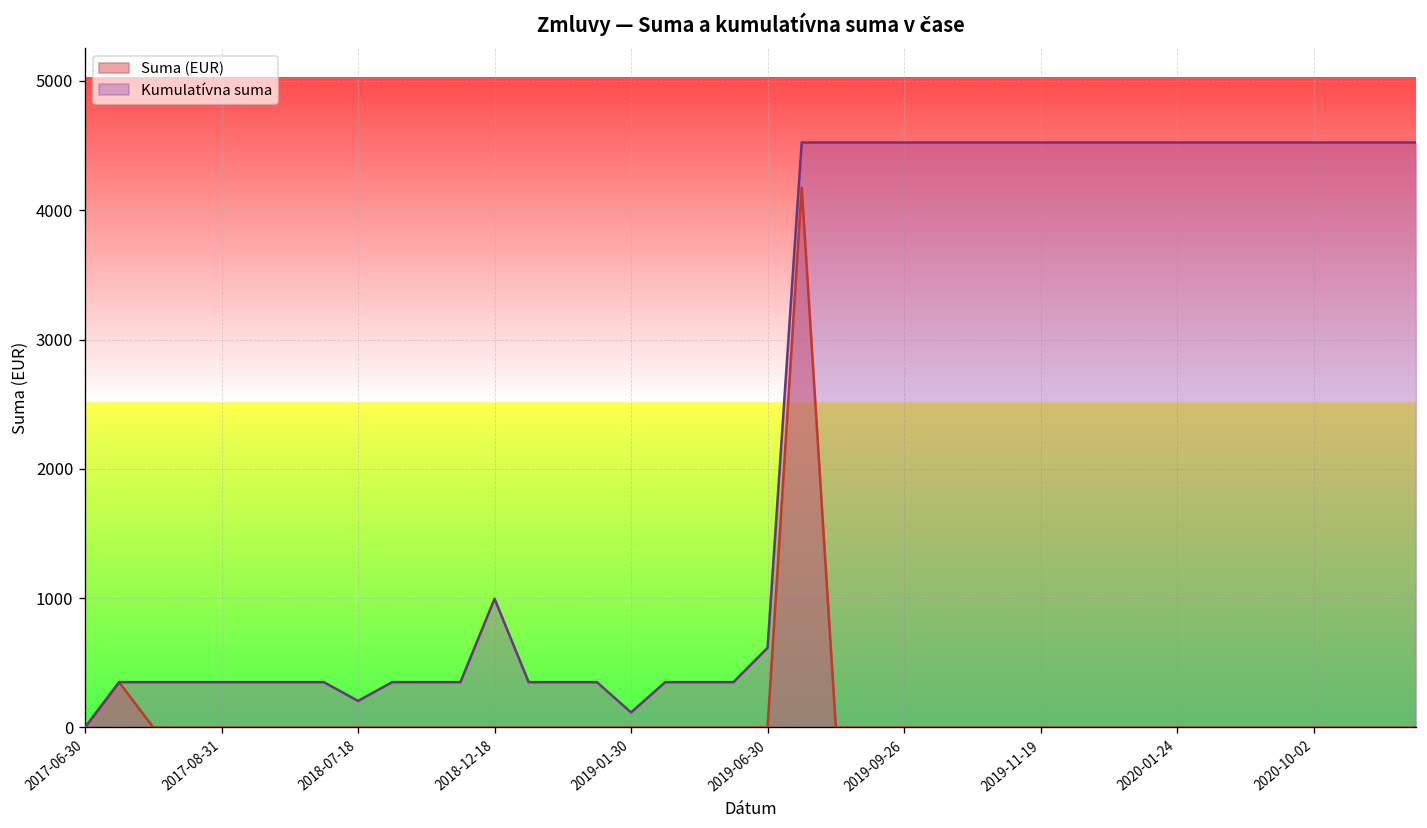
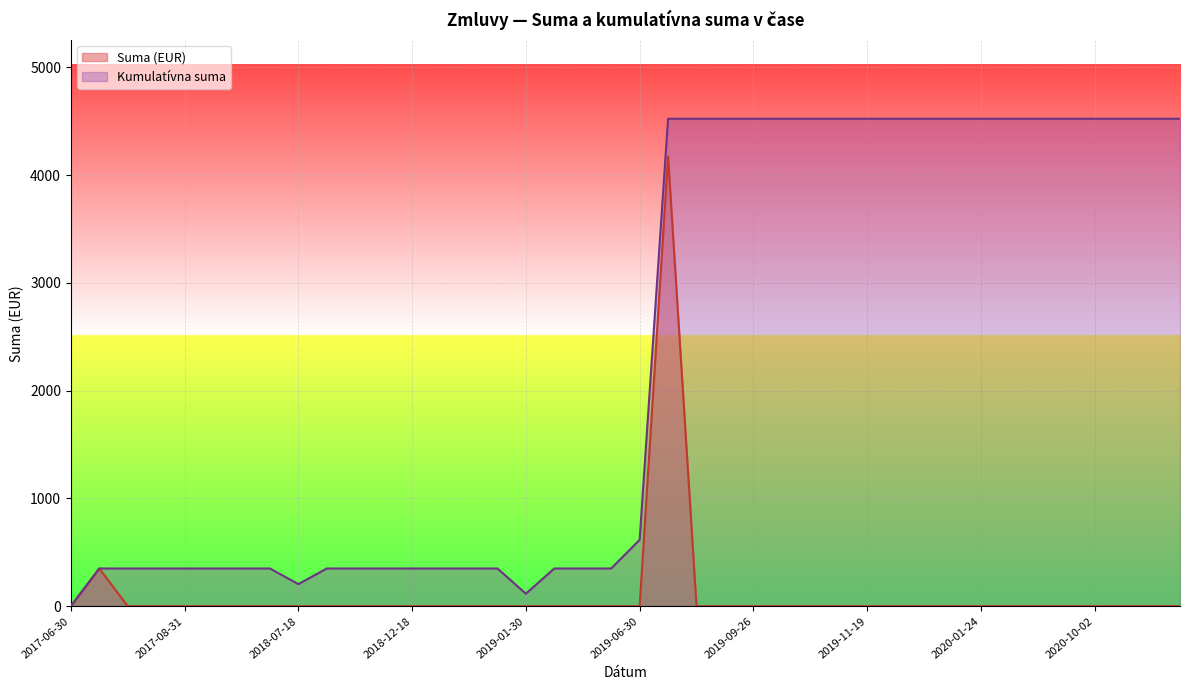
Kumulatívna suma, 2018-12-18: 1000 -> 350
